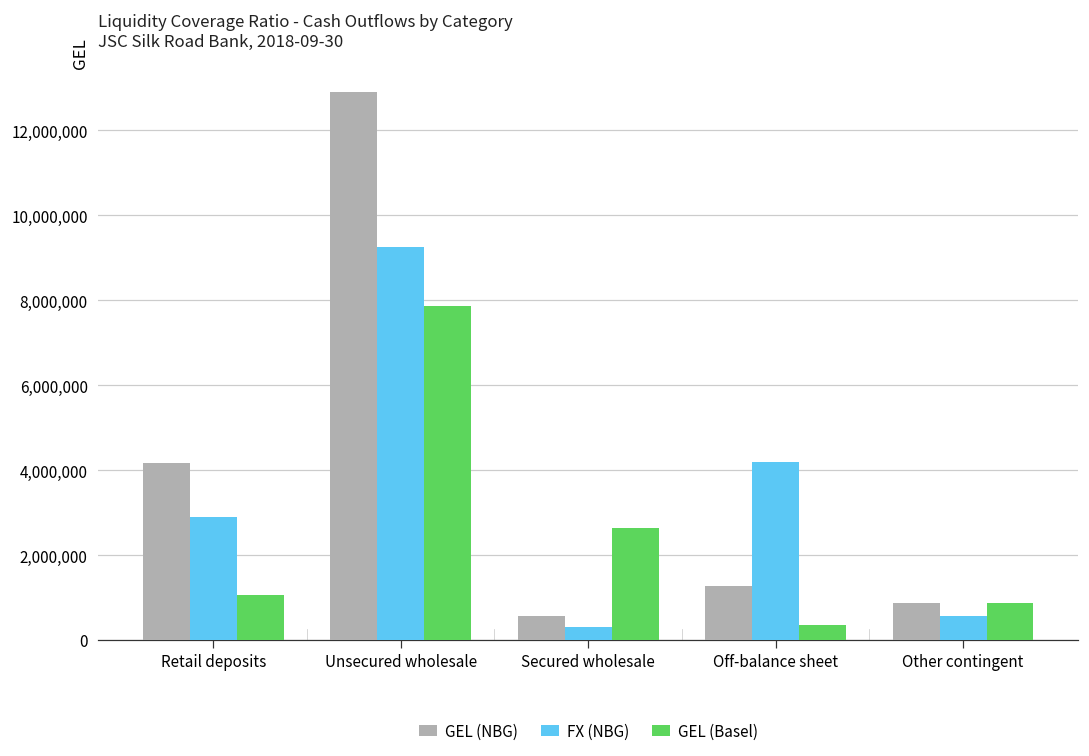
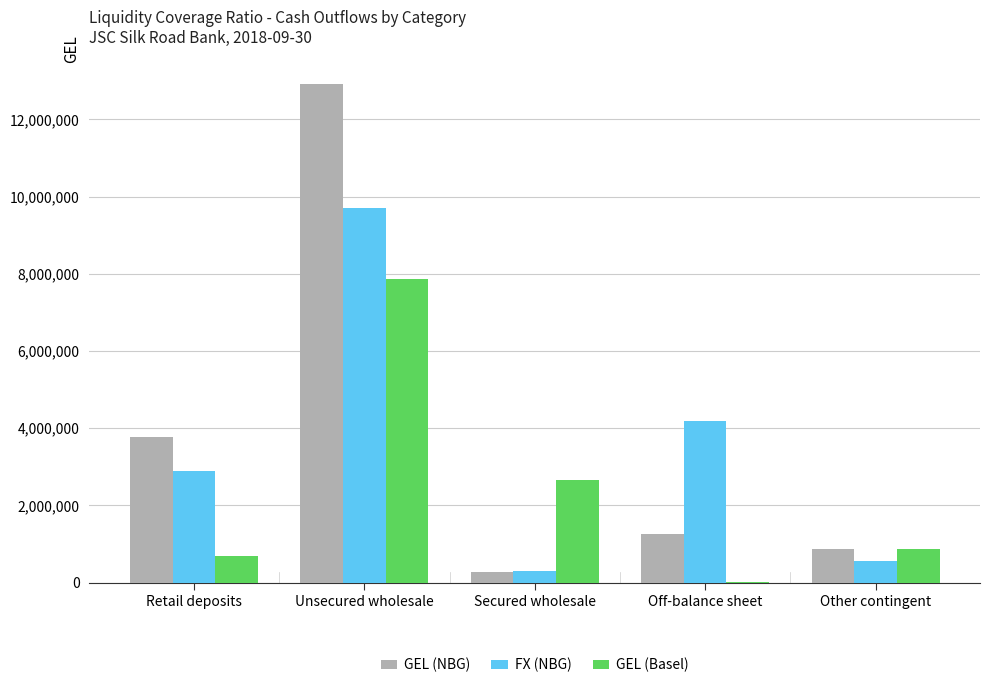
GEL (NBG), Retail deposits: 4,200,000 -> 3,800,000
GEL (Basel), Retail deposits: 1,000,000 -> 700,000
FX (NBG), Unsecured wholesale: 9,200,000 -> 9,700,000
GEL (NBG), Secured wholesale: 600,000 -> 300,000
GEL (Basel), Off-balance sheet: 300,000 -> 0
